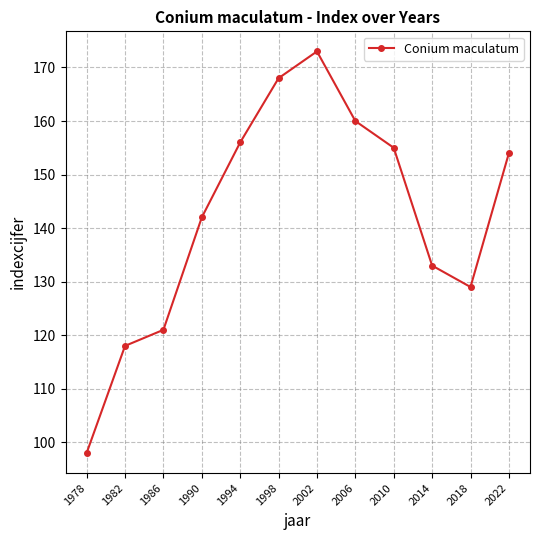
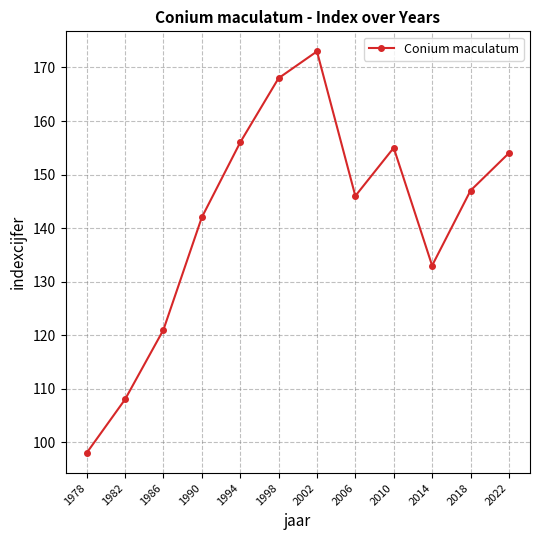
1982: 118 -> 108
2006: 160 -> 146
2018: 129 -> 147
